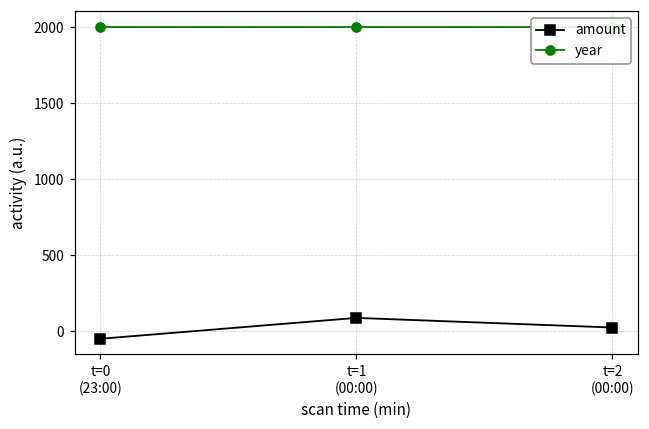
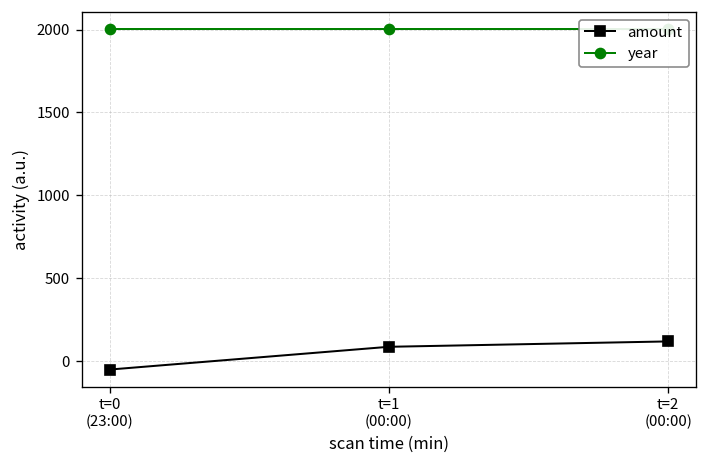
amount, t=2 (00:00): 20 -> 120
